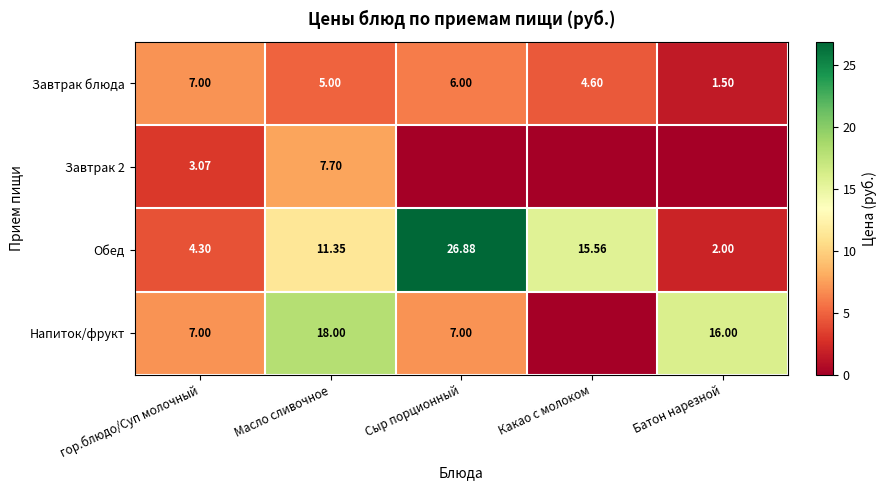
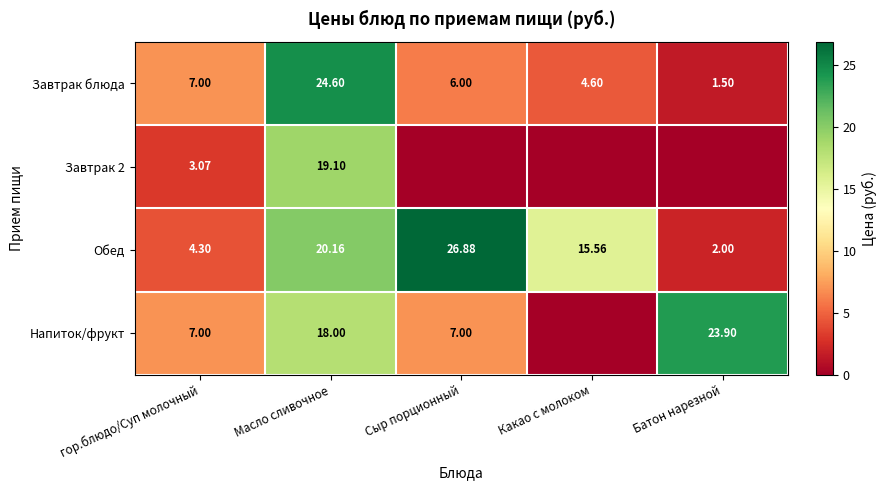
Завтрак блюда, Масло сливочное: 5.00 -> 24.60
Завтрак 2, Масло сливочное: 7.70 -> 19.10
Обед, Масло сливочное: 11.35 -> 20.16
Напиток/фрукт, Батон нарезной: 16.00 -> 23.90
